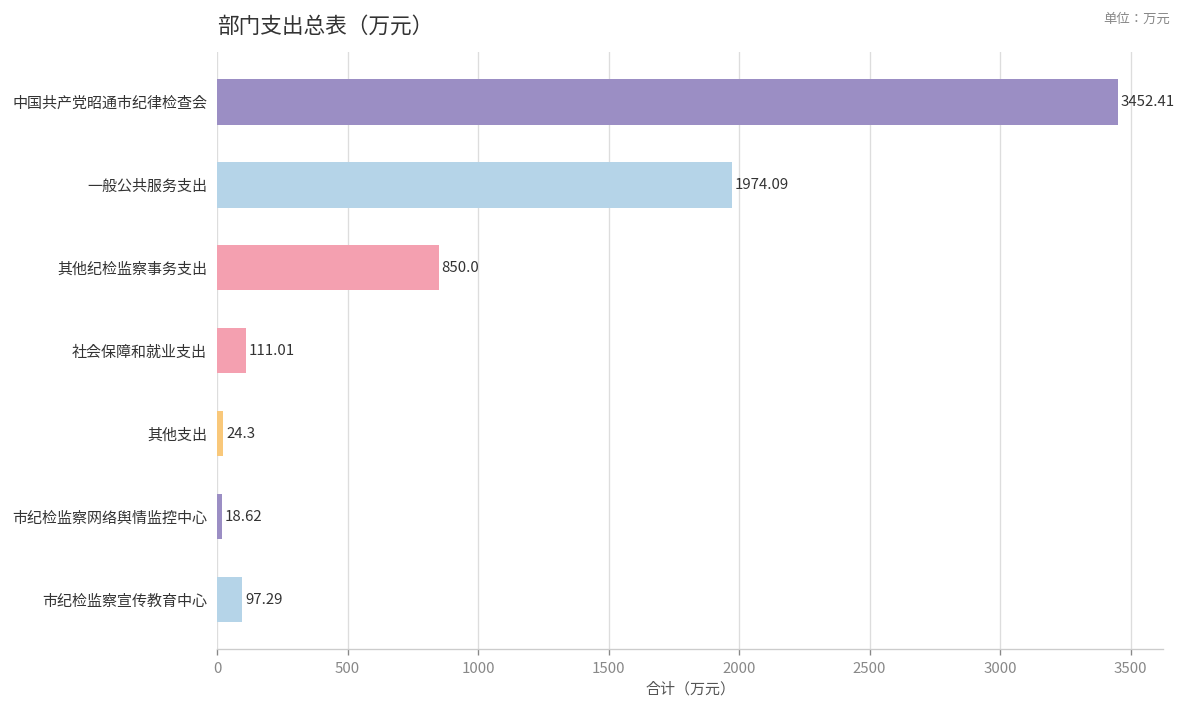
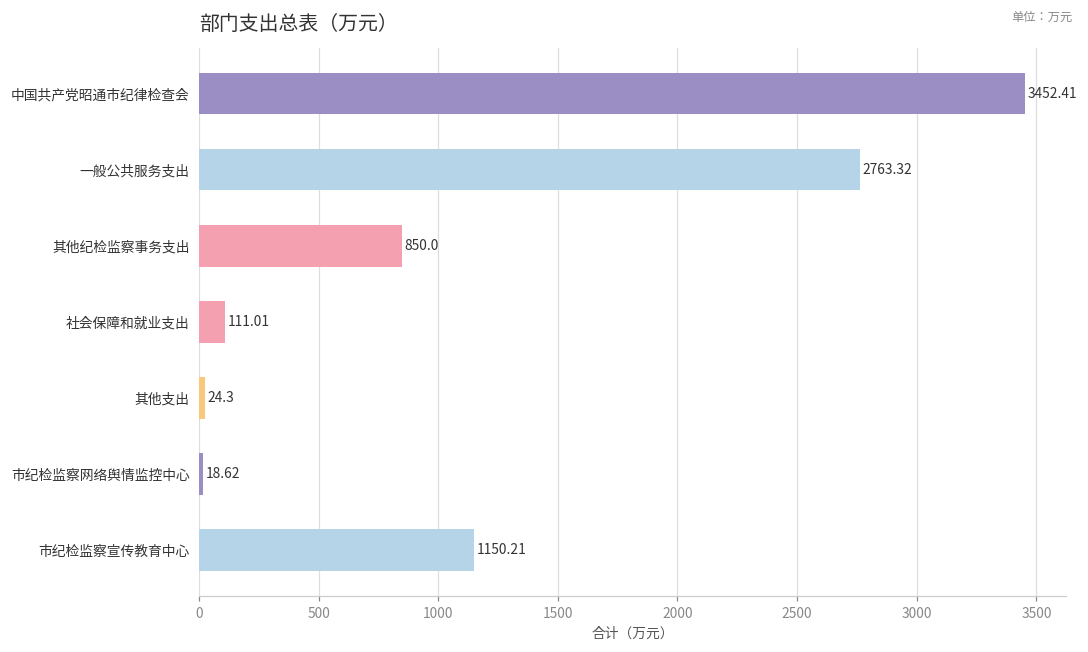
一般公共服务支出: 1974.09 -> 2763.32
市纪检监察宣传教育中心: 97.29 -> 1150.21
